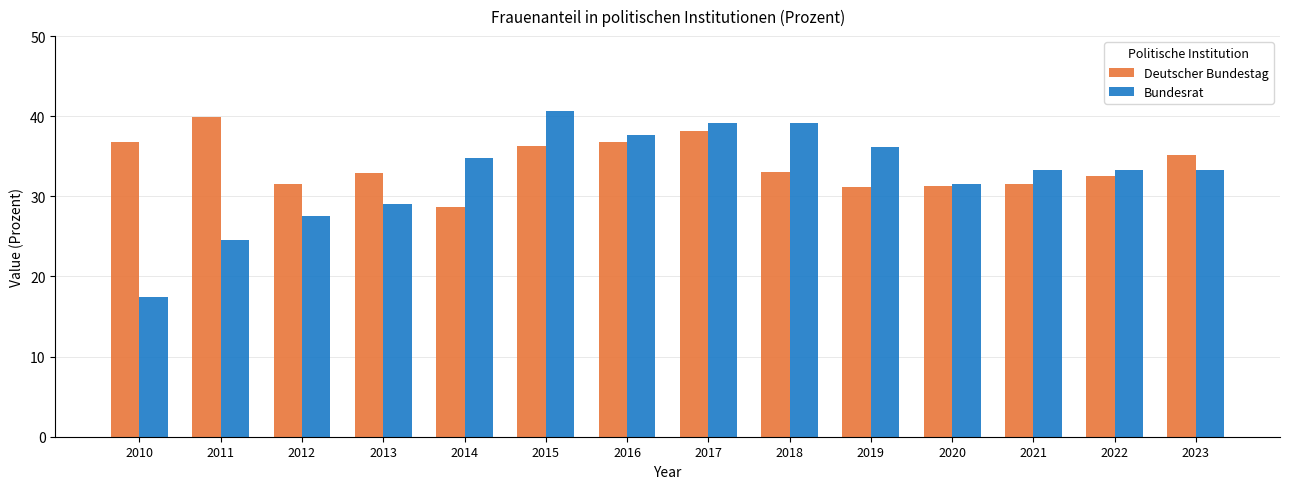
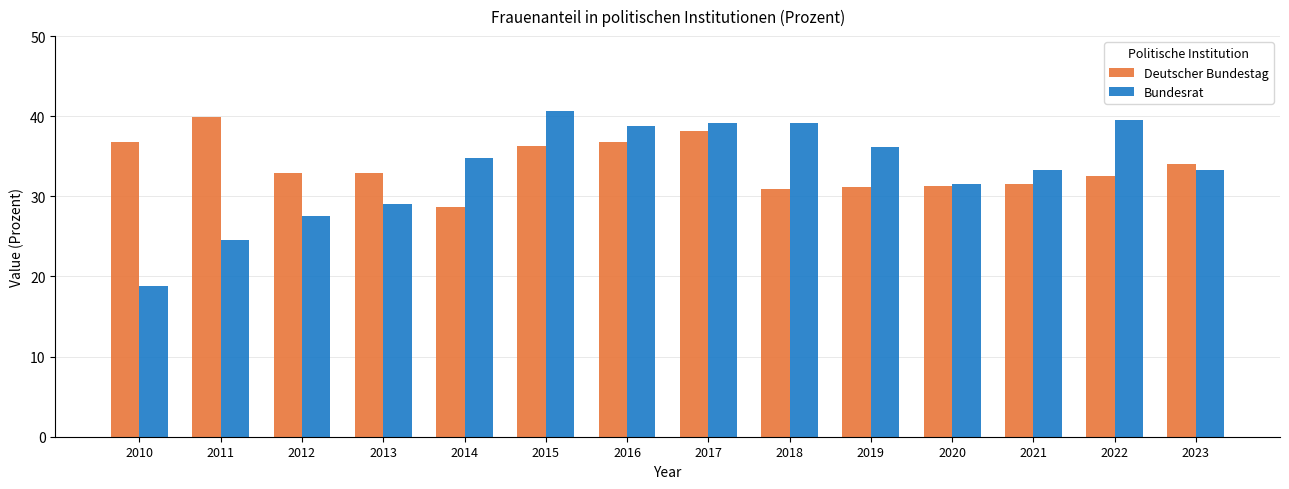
Bundesrat, 2010: 17 -> 19
Deutscher Bundestag, 2012: 32 -> 33
Bundesrat, 2016: 38 -> 39
Deutscher Bundestag, 2018: 33 -> 31
Bundesrat, 2022: 33 -> 40
Deutscher Bundestag, 2023: 35 -> 34
